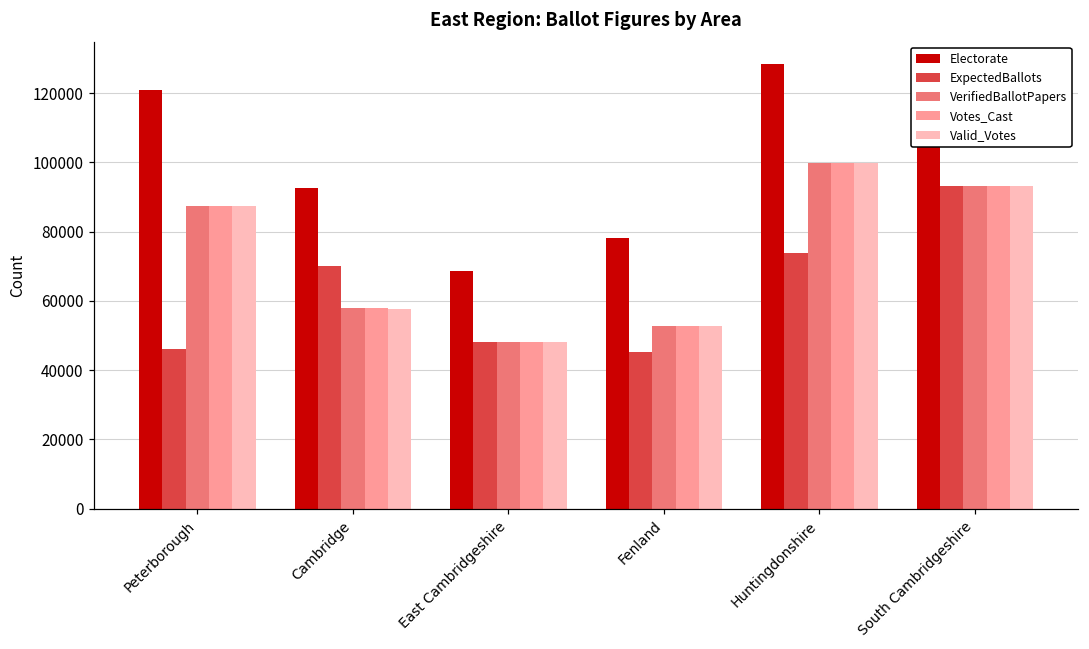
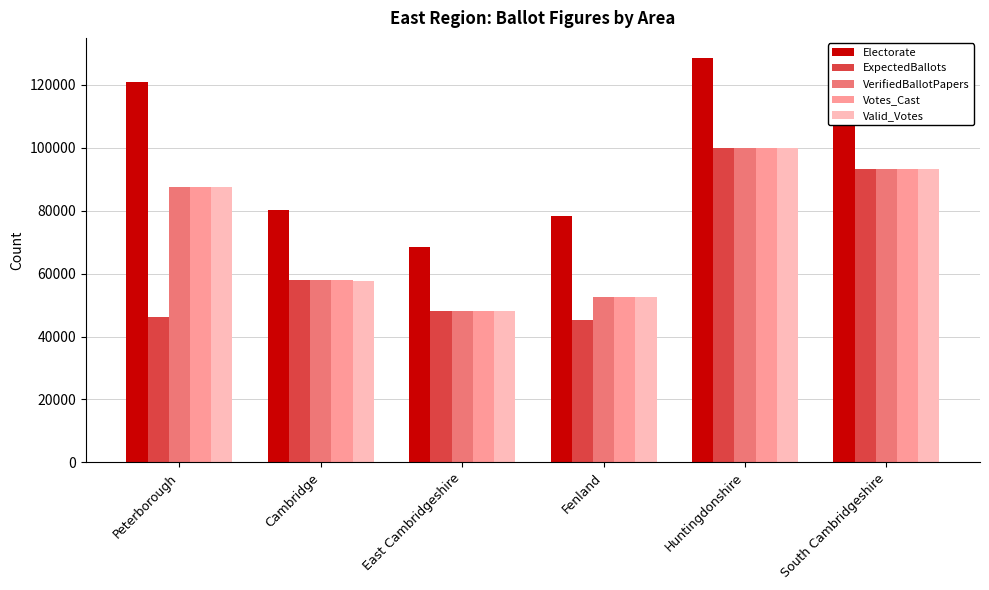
Electorate, Cambridge: 93000 -> 80000
ExpectedBallots, Cambridge: 70000 -> 58000
ExpectedBallots, Huntingdonshire: 74000 -> 100000
